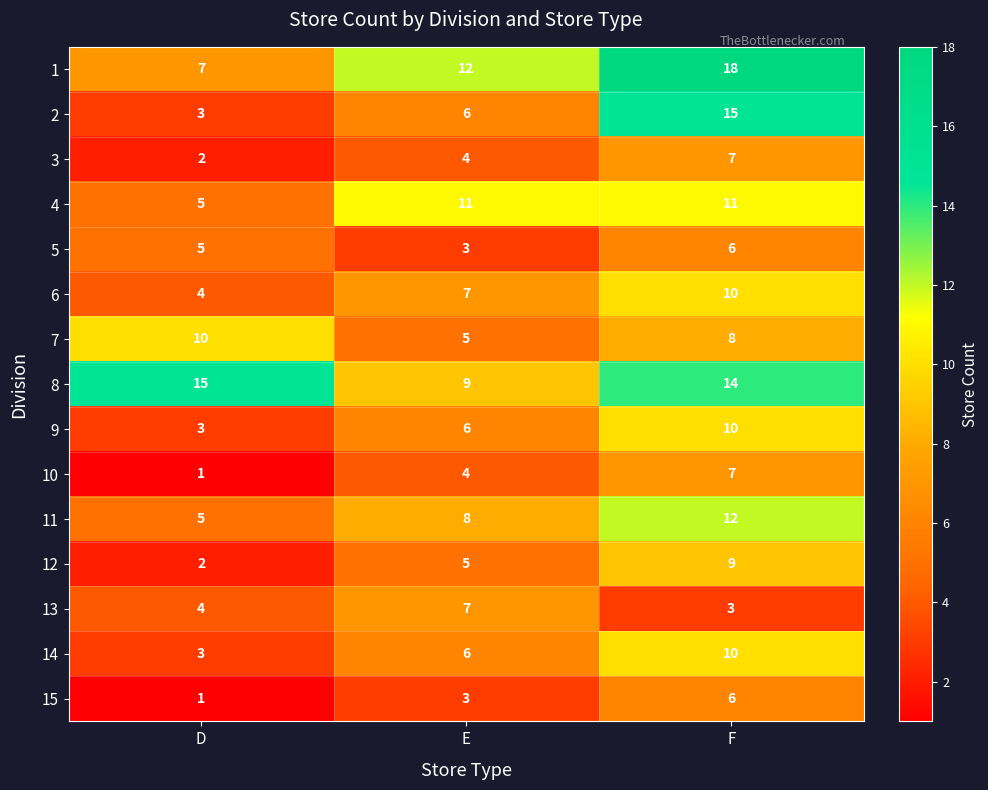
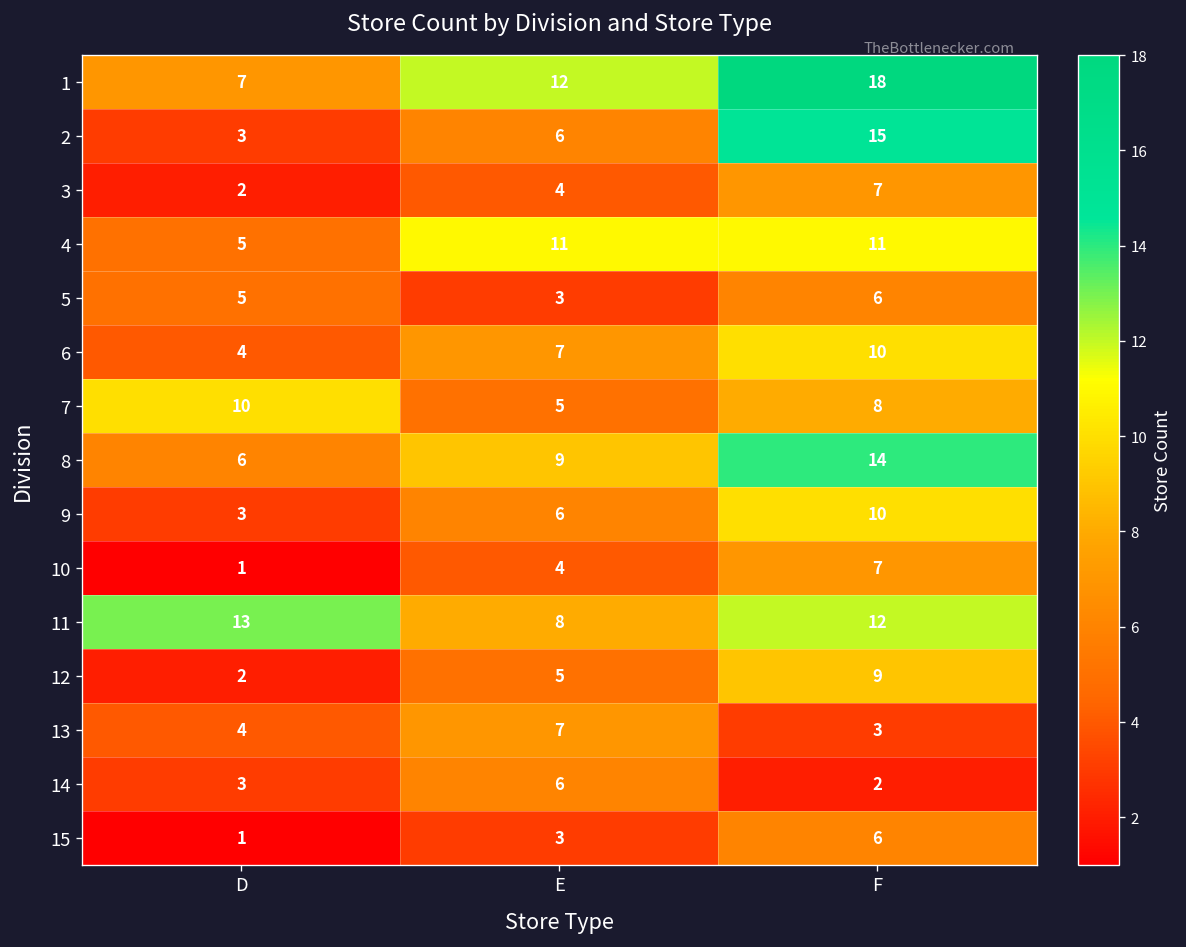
8, D: 15 -> 6
11, D: 5 -> 13
14, F: 10 -> 2
